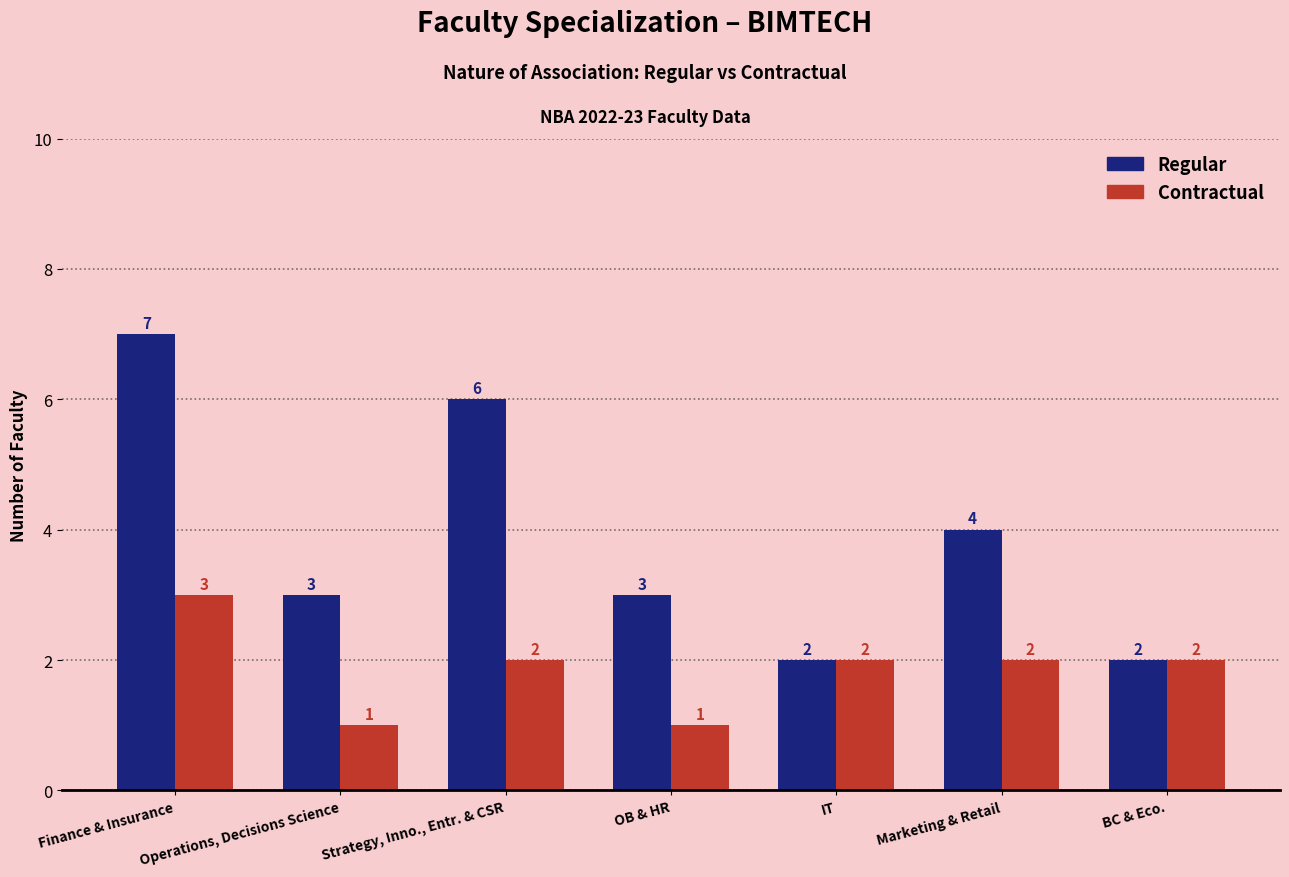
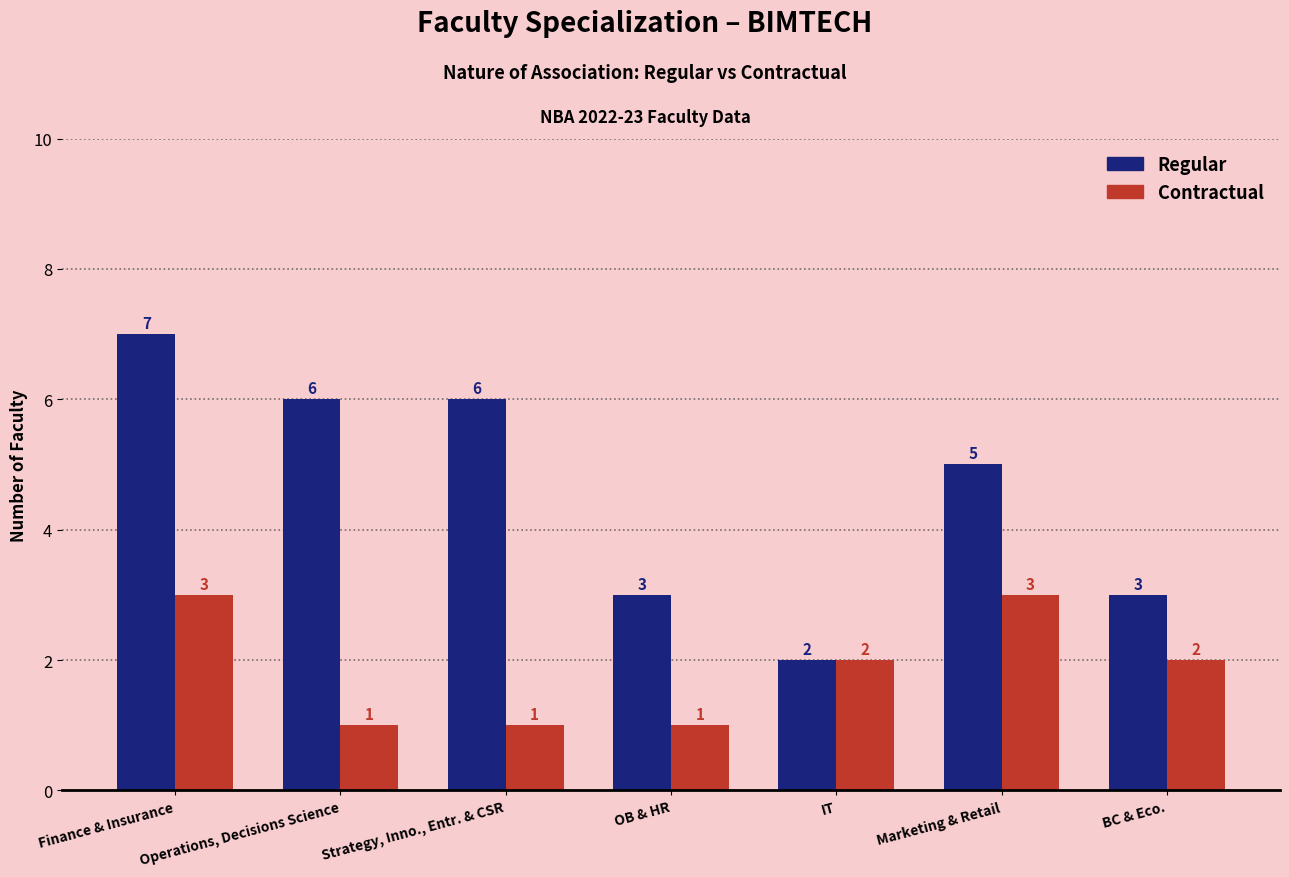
Regular, Operations, Decisions Science: 3 -> 6
Contractual, Strategy, Inno., Entr. & CSR: 2 -> 1
Regular, Marketing & Retail: 4 -> 5
Contractual, Marketing & Retail: 2 -> 3
Regular, BC & Eco.: 2 -> 3
